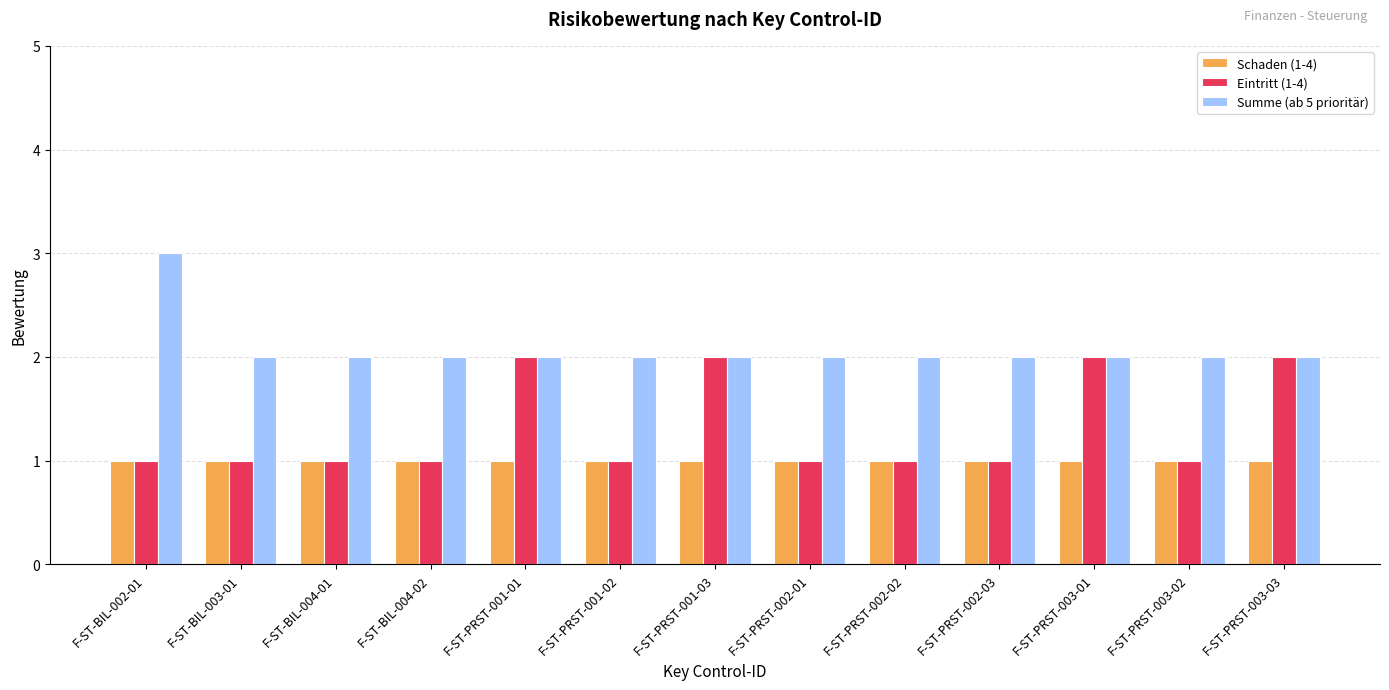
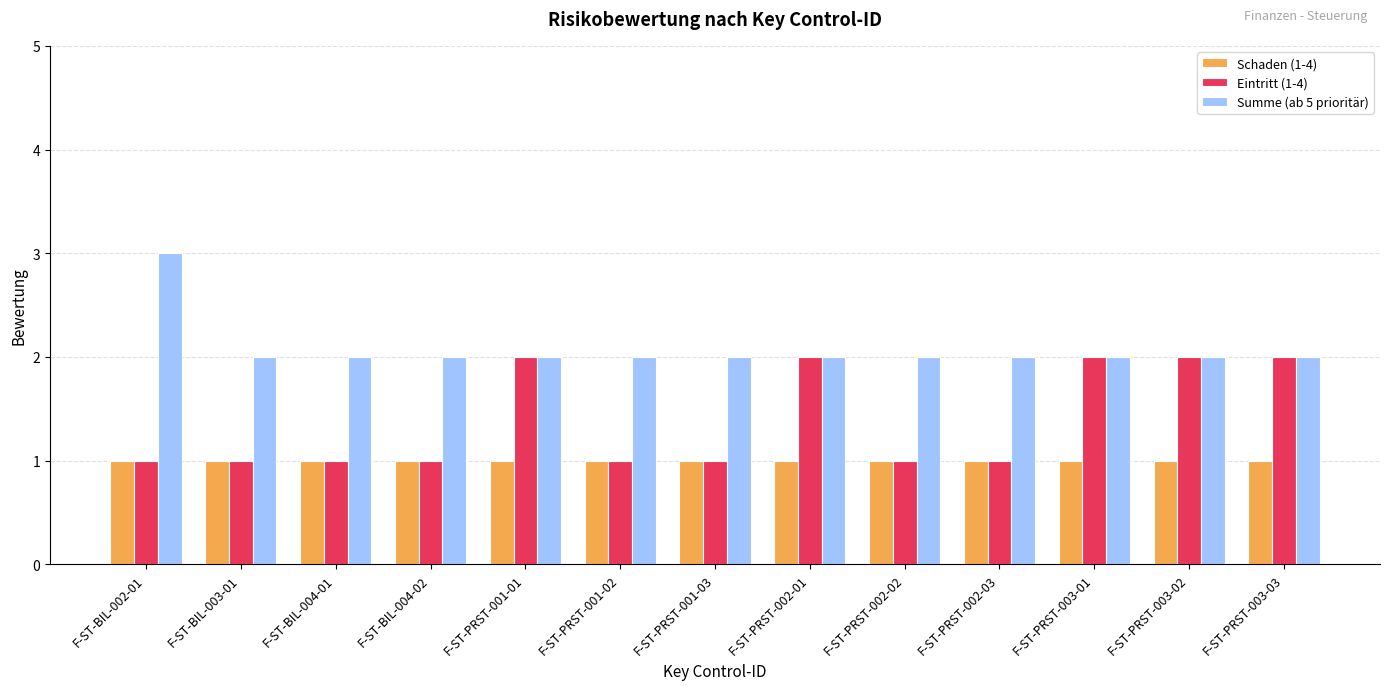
Eintritt (1-4), F-ST-PRST-001-03: 2 -> 1
Eintritt (1-4), F-ST-PRST-002-01: 1 -> 2
Eintritt (1-4), F-ST-PRST-003-02: 1 -> 2
